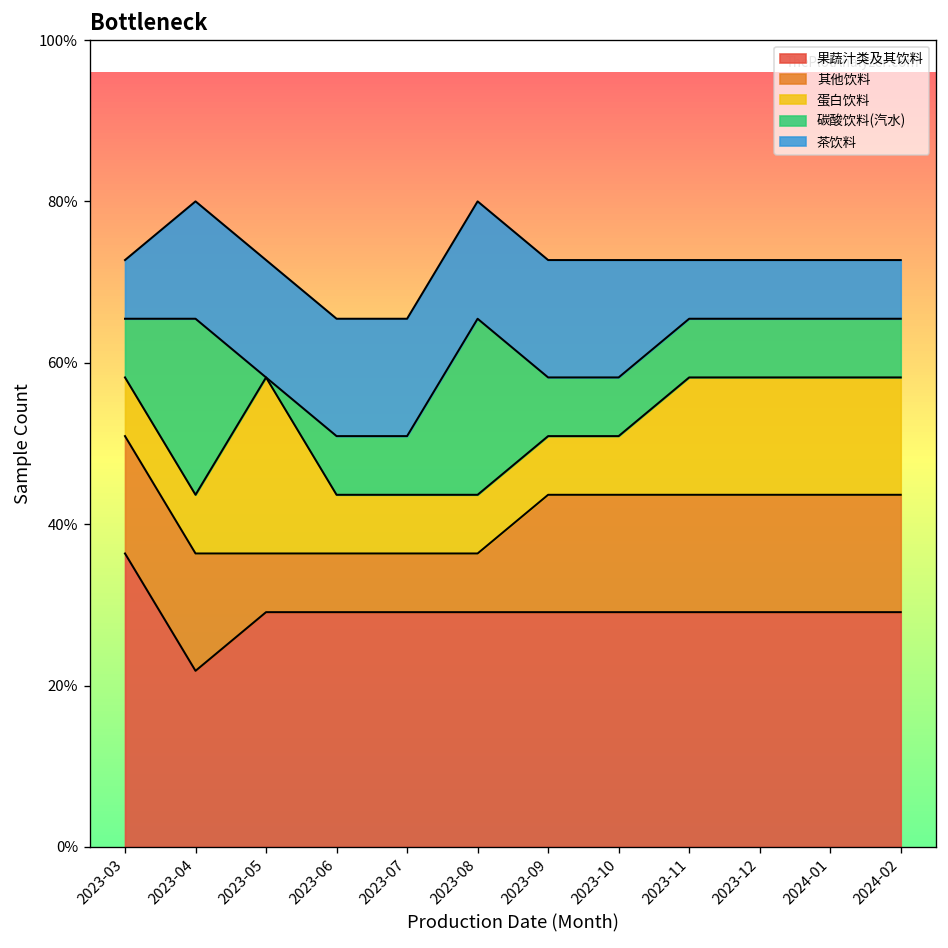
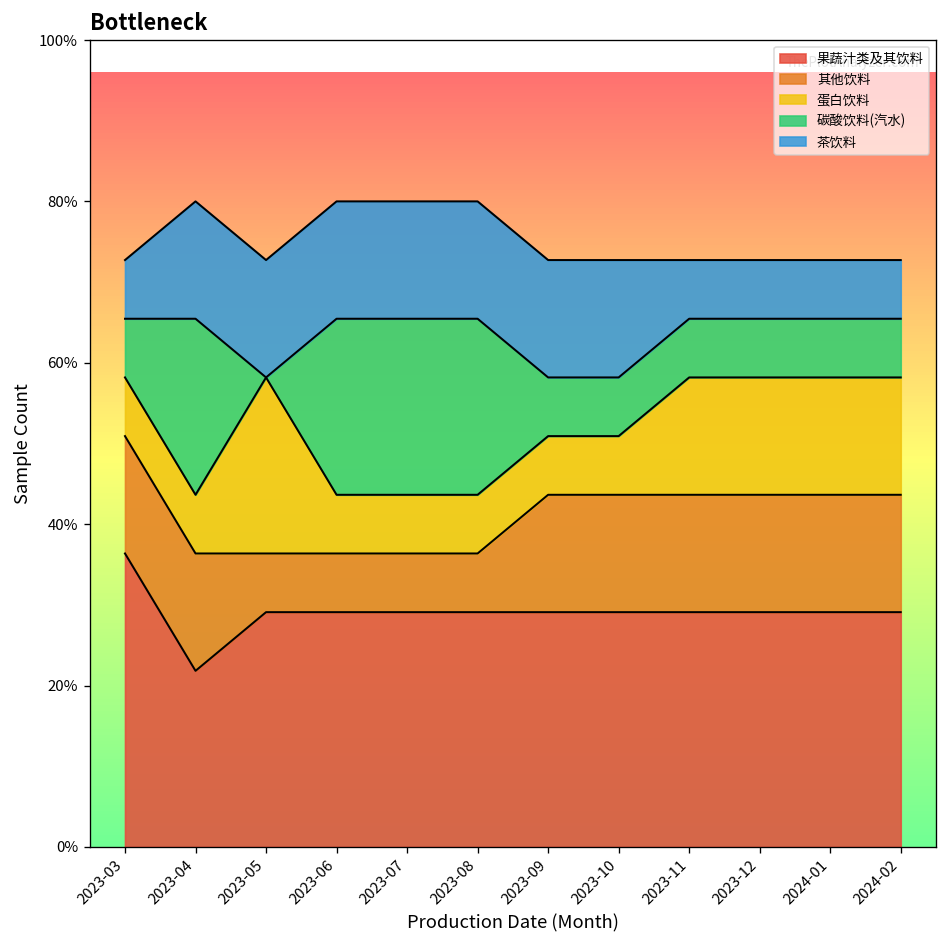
碳酸饮料(汽水), 2023-06: 7% -> 22%
碳酸饮料(汽水), 2023-07: 7% -> 22%
